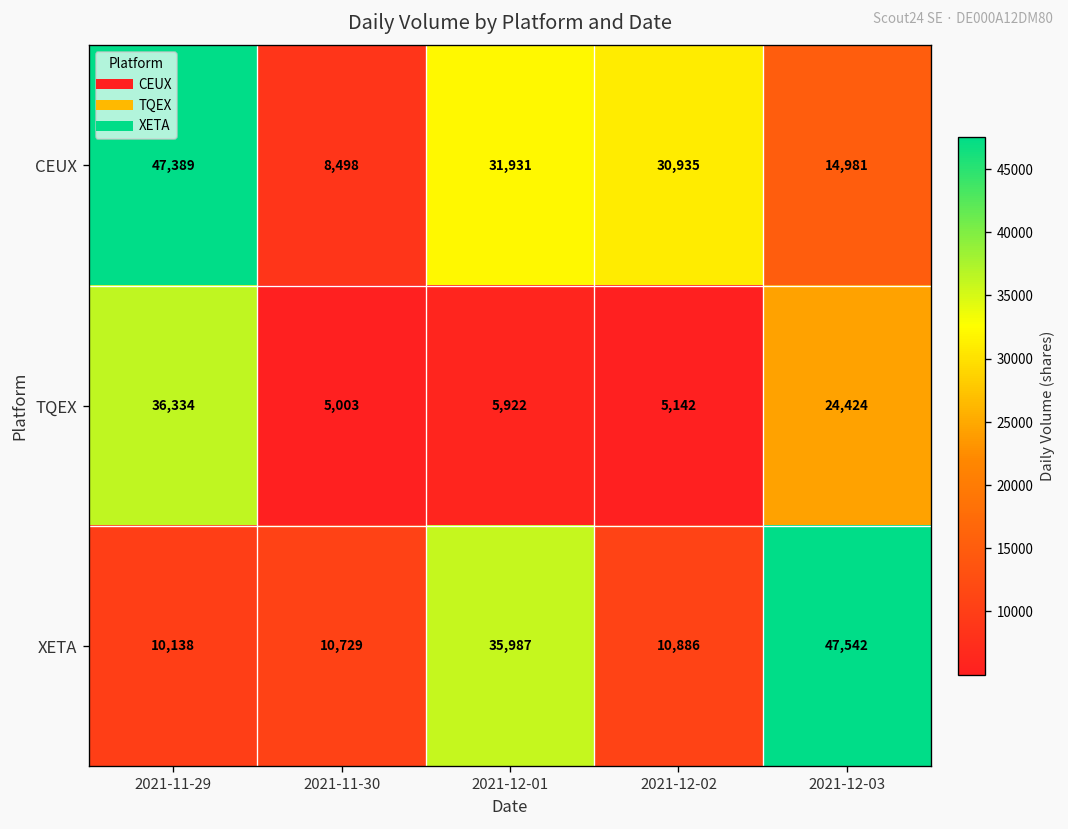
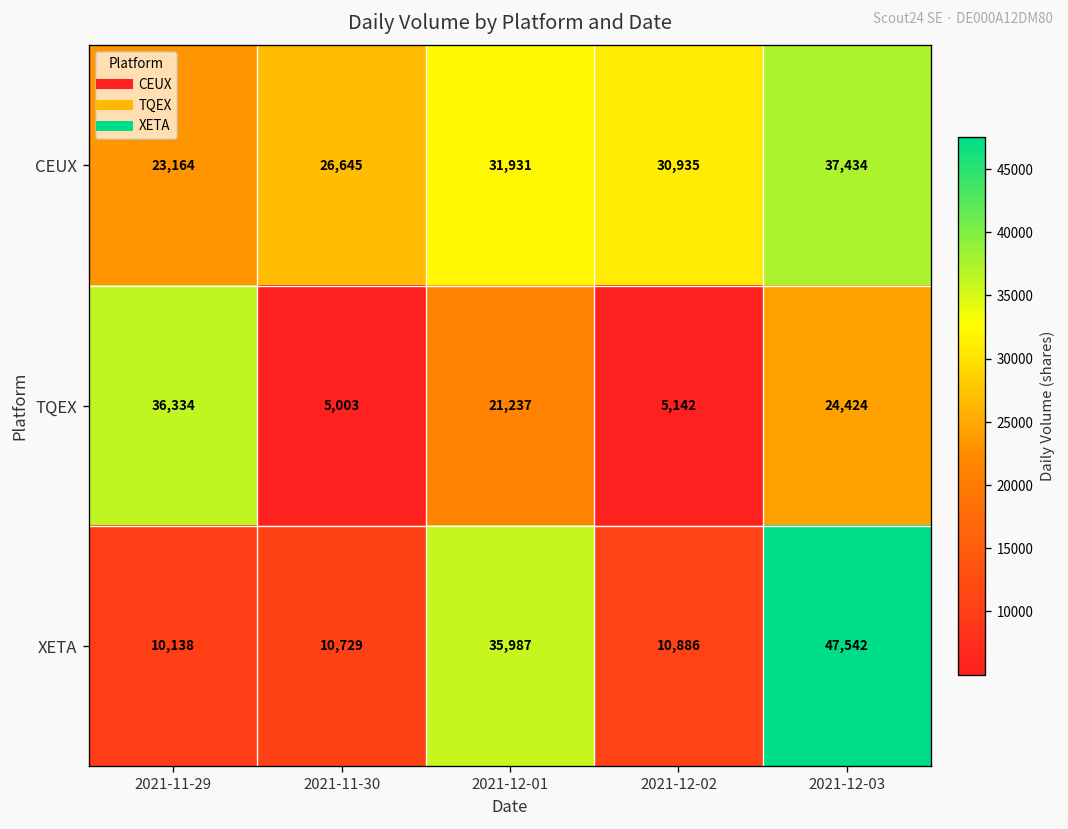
CEUX, 2021-11-29: 47,389 -> 23,164
CEUX, 2021-11-30: 8,498 -> 26,645
CEUX, 2021-12-03: 14,981 -> 37,434
TQEX, 2021-12-01: 5,922 -> 21,237
